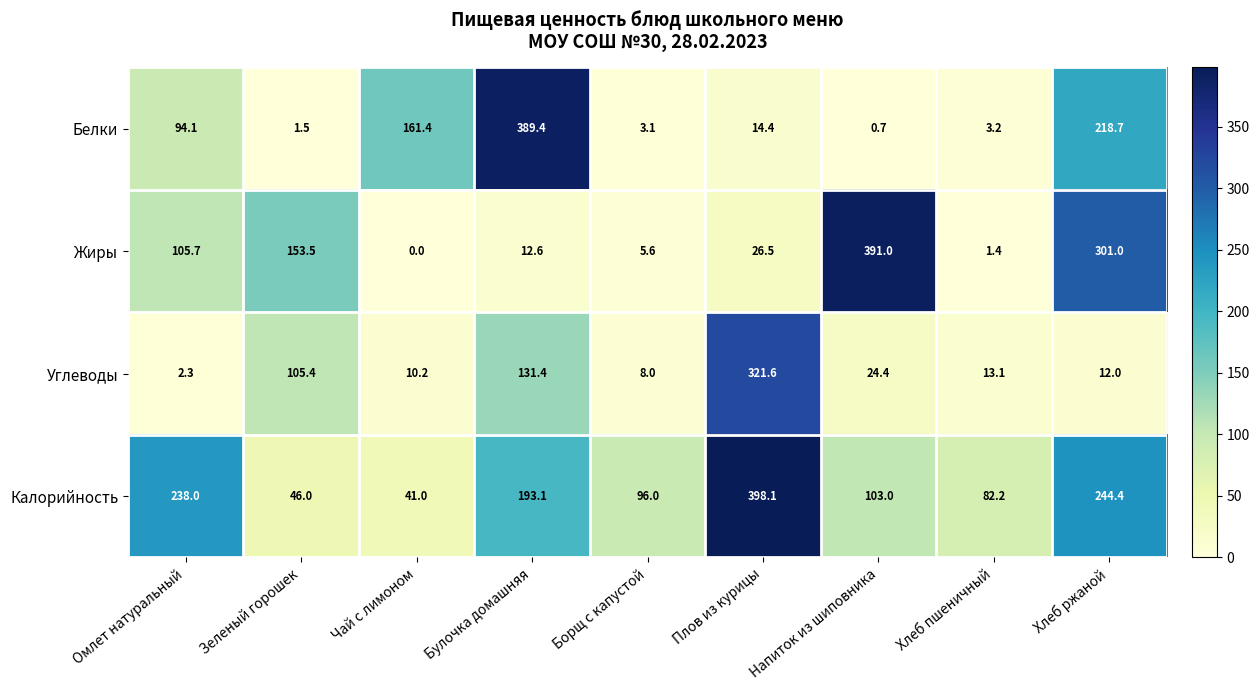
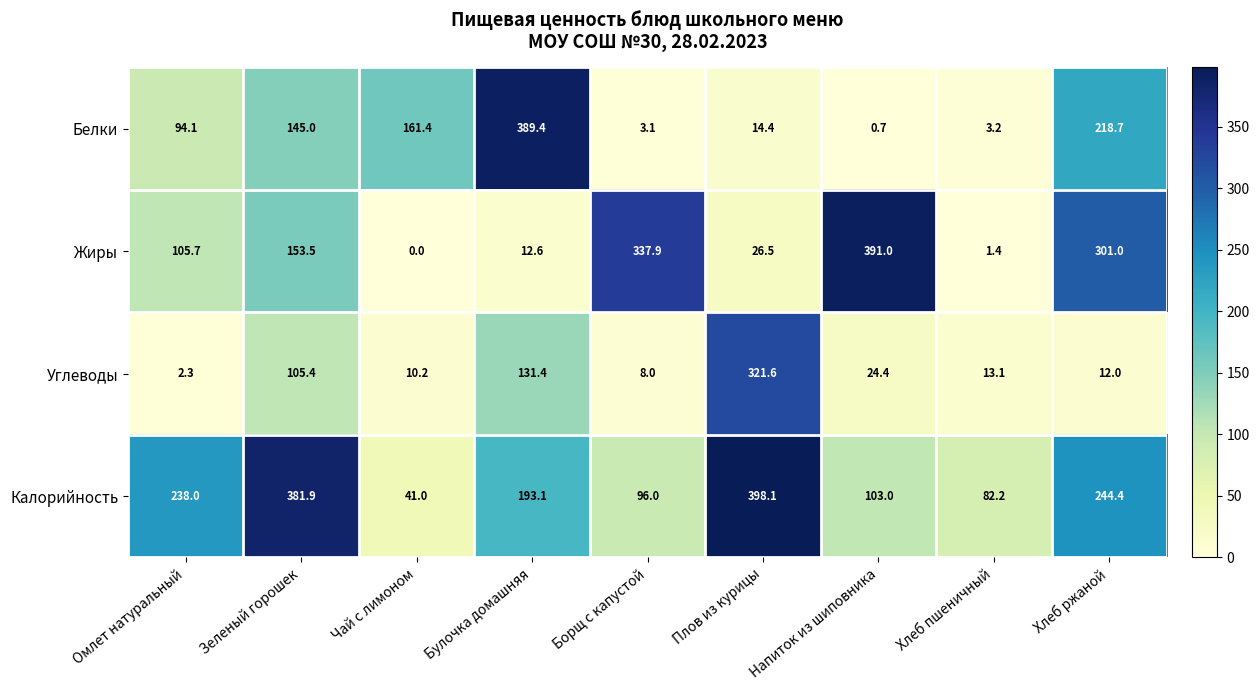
Белки, Зеленый горошек: 1.5 -> 145.0
Жиры, Борщ с капустой: 5.6 -> 337.9
Калорийность, Зеленый горошек: 46.0 -> 381.9
